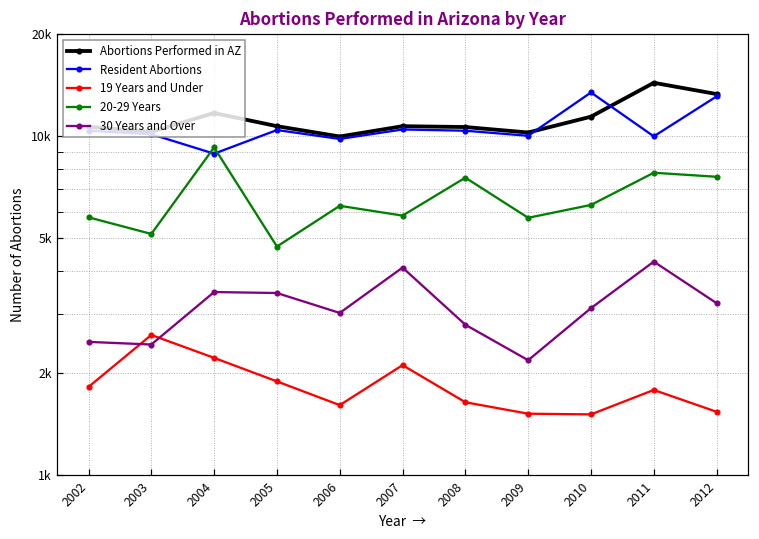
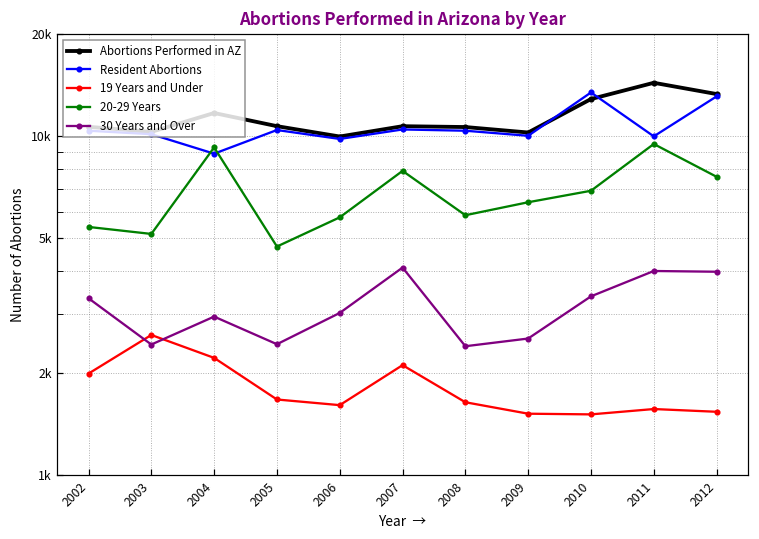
19 Years and Under, 2002: 1800 -> 2000
20-29 Years, 2002: 5800 -> 5400
30 Years and Over, 2002: 2500 -> 3300
30 Years and Over, 2004: 3500 -> 2900
19 Years and Under, 2005: 1900 -> 1700
30 Years and Over, 2005: 3500 -> 2400
20-29 Years, 2006: 6200 -> 5800
20-29 Years, 2007: 5800 -> 7900
20-29 Years, 2008: 7600 -> 5900
30 Years and Over, 2008: 2800 -> 2400
20-29 Years, 2009: 5800 -> 6400
30 Years and Over, 2009: 2200 -> 2500
Abortions Performed in AZ, 2010: 11400 -> 12900
20-29 Years, 2010: 6300 -> 6900
30 Years and Over, 2010: 3100 -> 3400
19 Years and Under, 2011: 1800 -> 1600
20-29 Years, 2011: 7800 -> 9500
30 Years and Over, 2011: 4300 -> 4000
30 Years and Over, 2012: 3200 -> 4000
